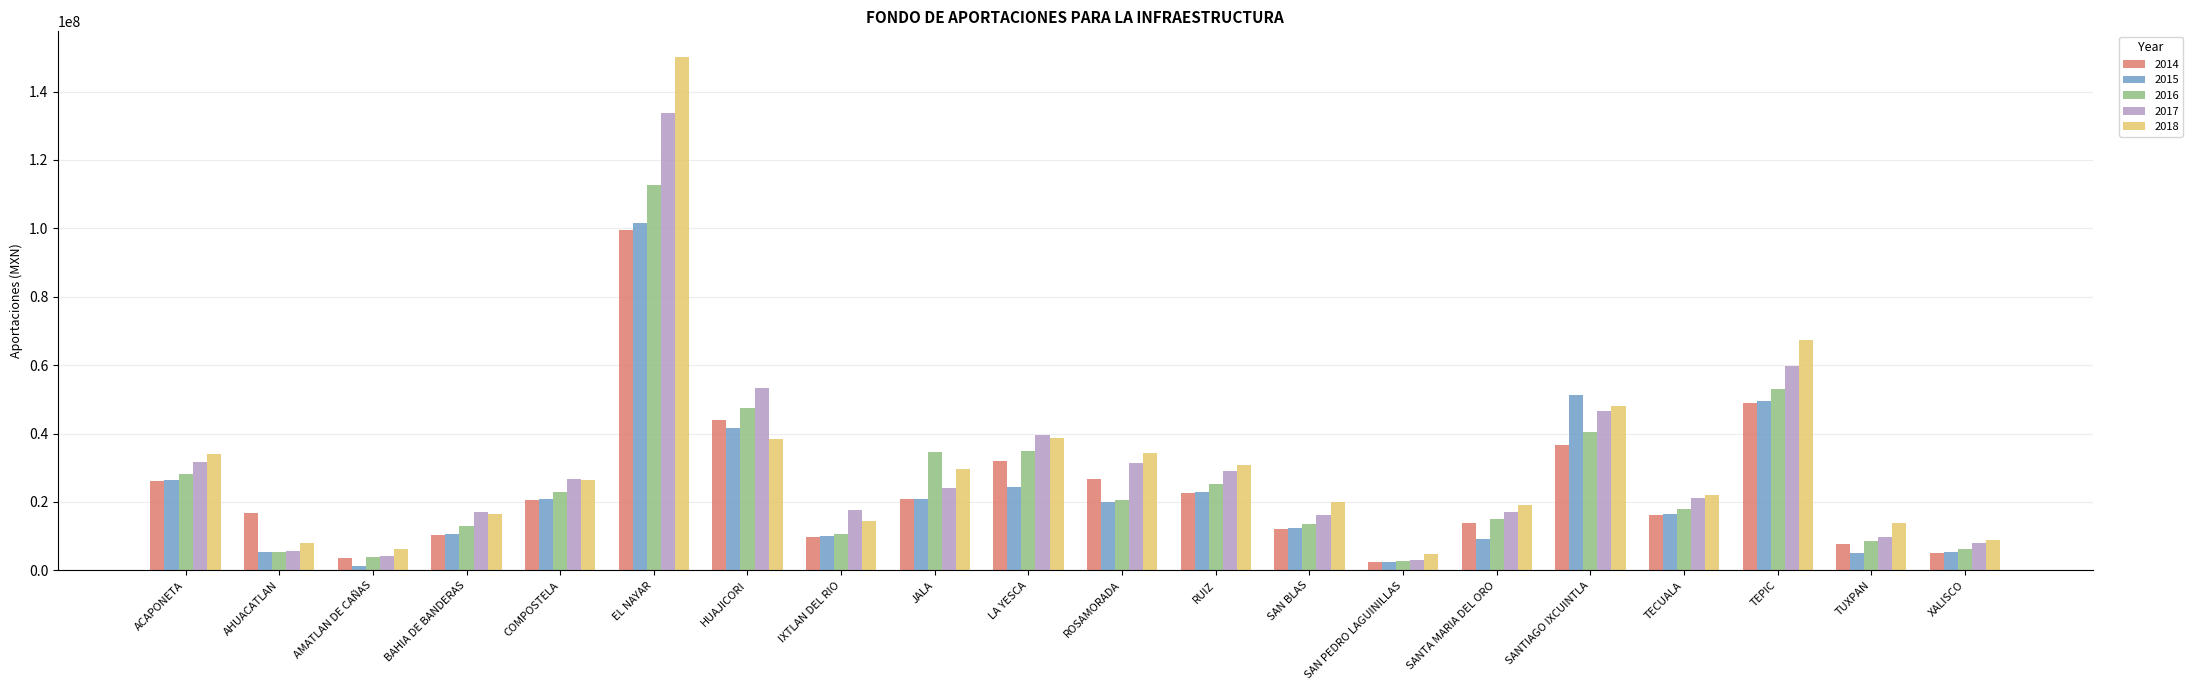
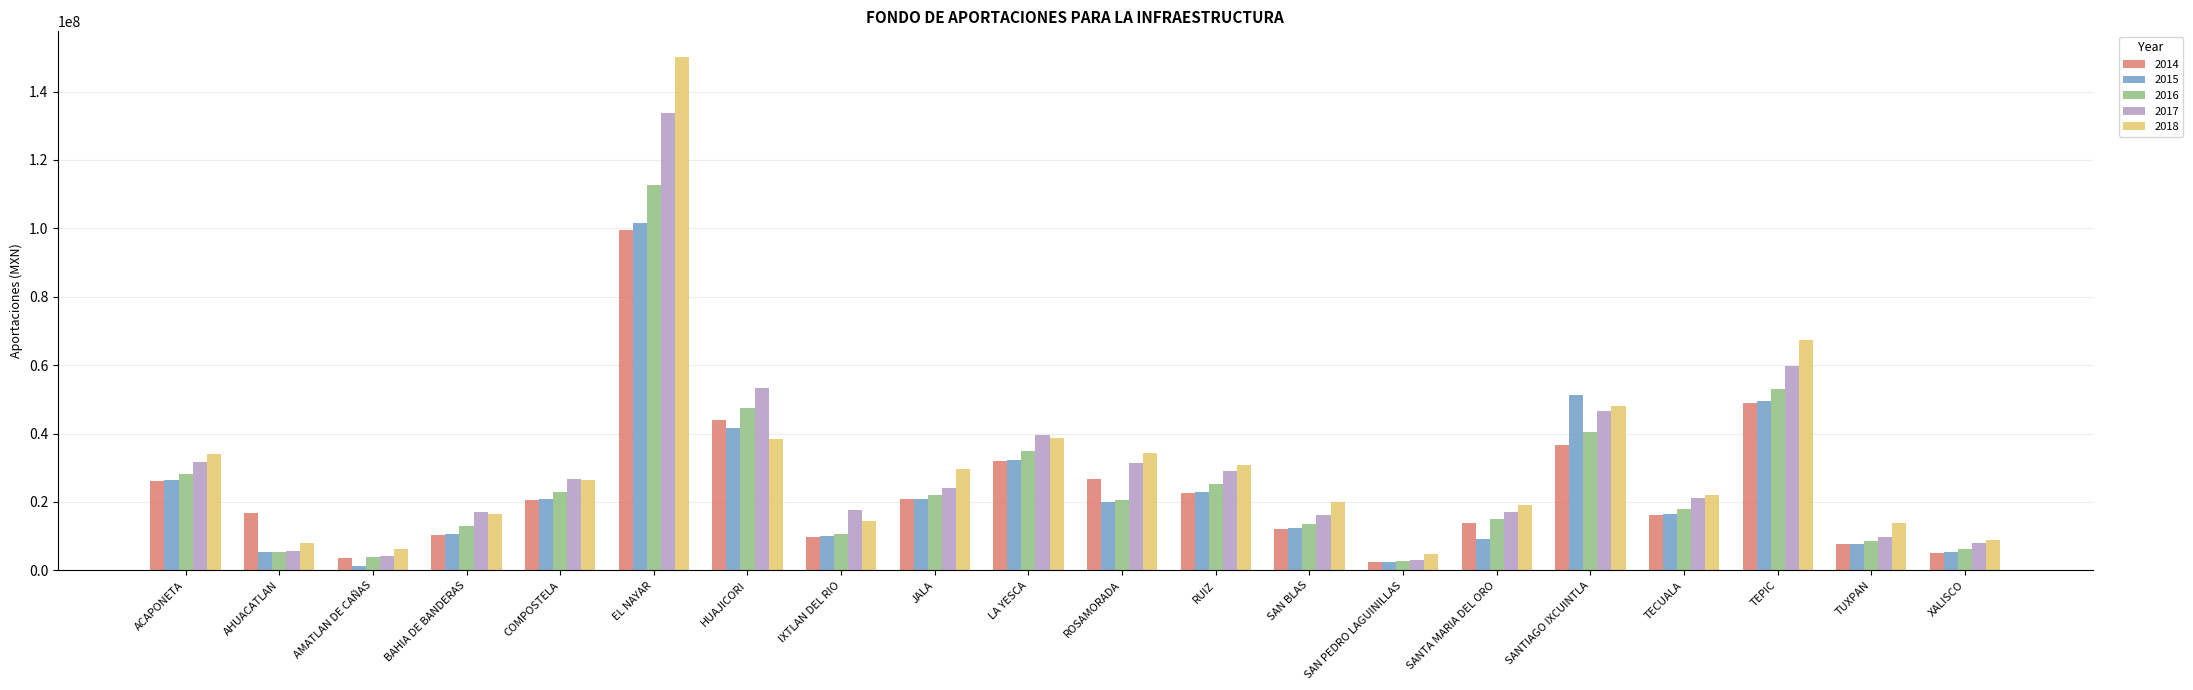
2016, JALA: 35000000 -> 22000000
2015, LA YESCA: 24000000 -> 32000000
2015, TUXPAN: 5000000 -> 8000000
